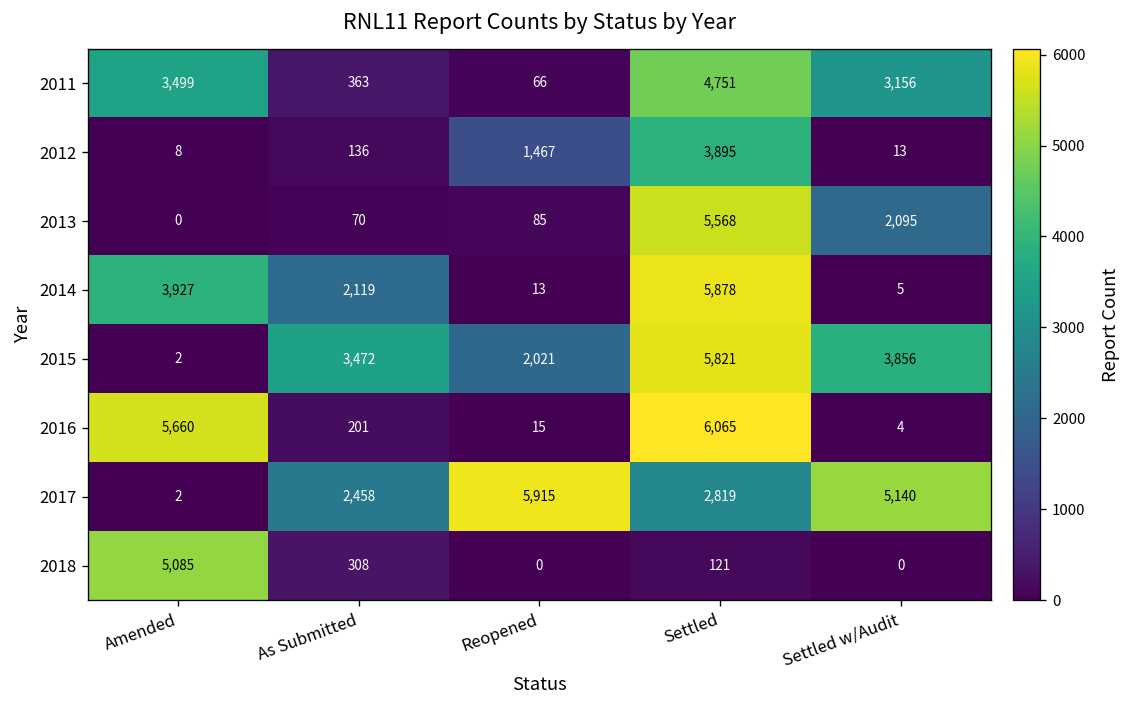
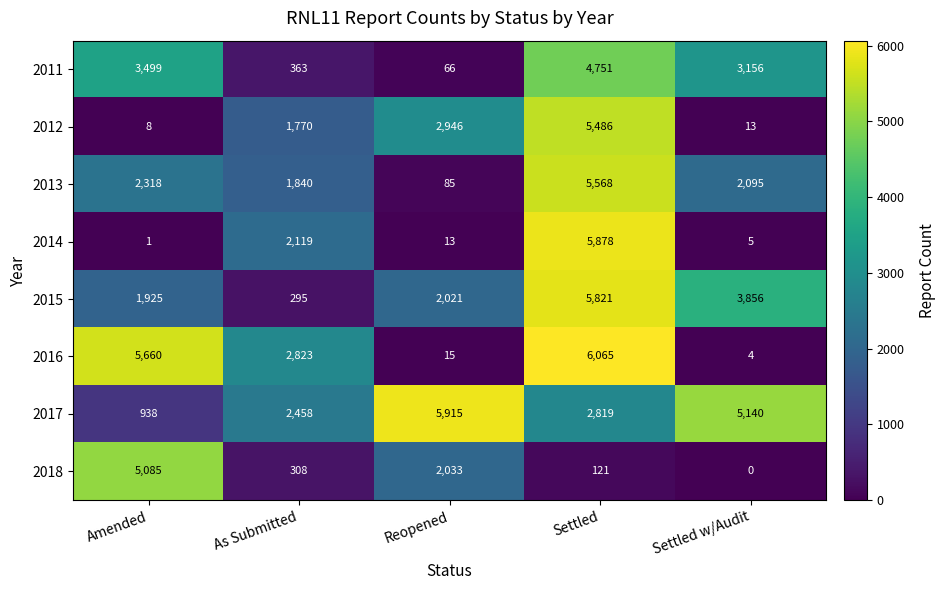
2012, As Submitted: 136 -> 1,770
2012, Reopened: 1,467 -> 2,946
2012, Settled: 3,895 -> 5,486
2013, Amended: 0 -> 2,318
2013, As Submitted: 70 -> 1,840
2014, Amended: 3,927 -> 1
2015, Amended: 2 -> 1,925
2015, As Submitted: 3,472 -> 295
2016, As Submitted: 201 -> 2,823
2017, Amended: 2 -> 938
2018, Reopened: 0 -> 2,033
